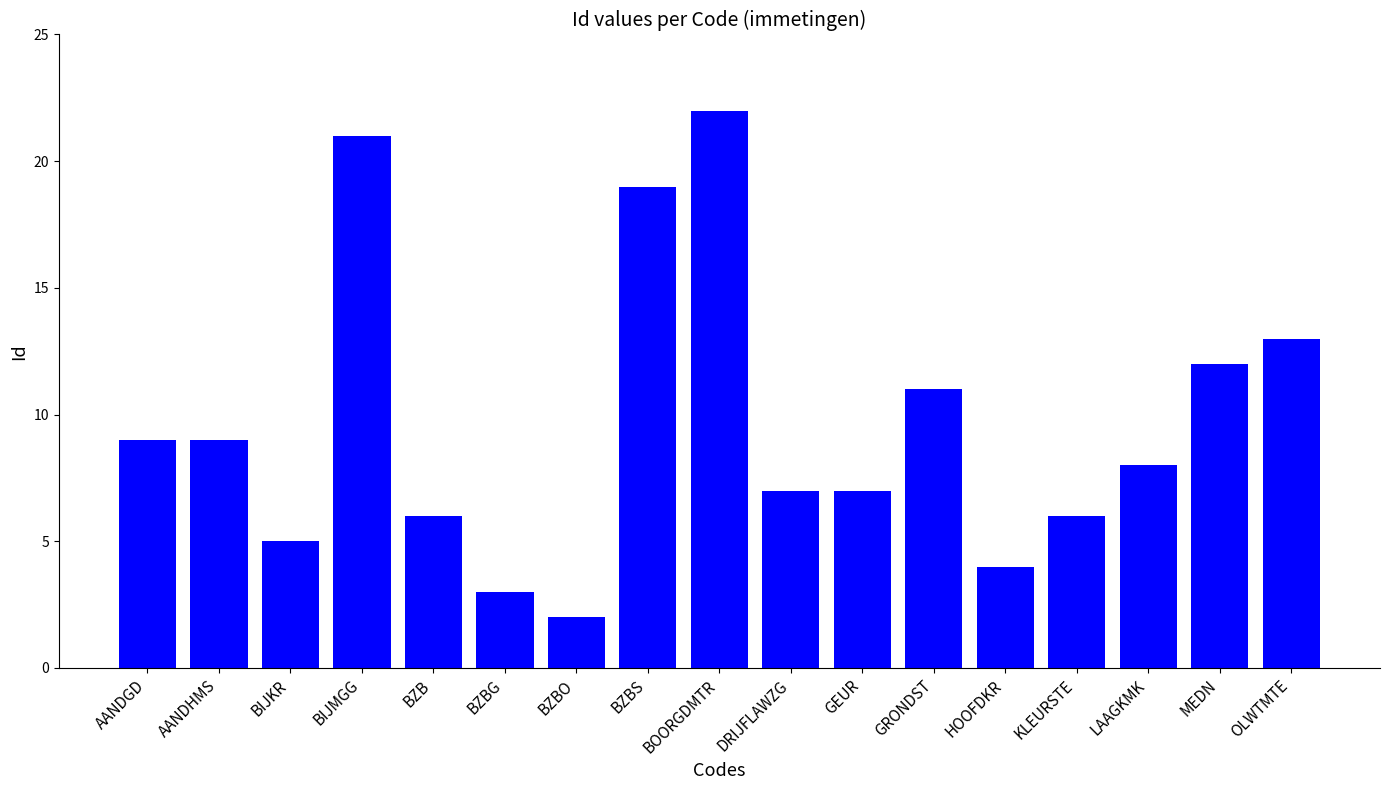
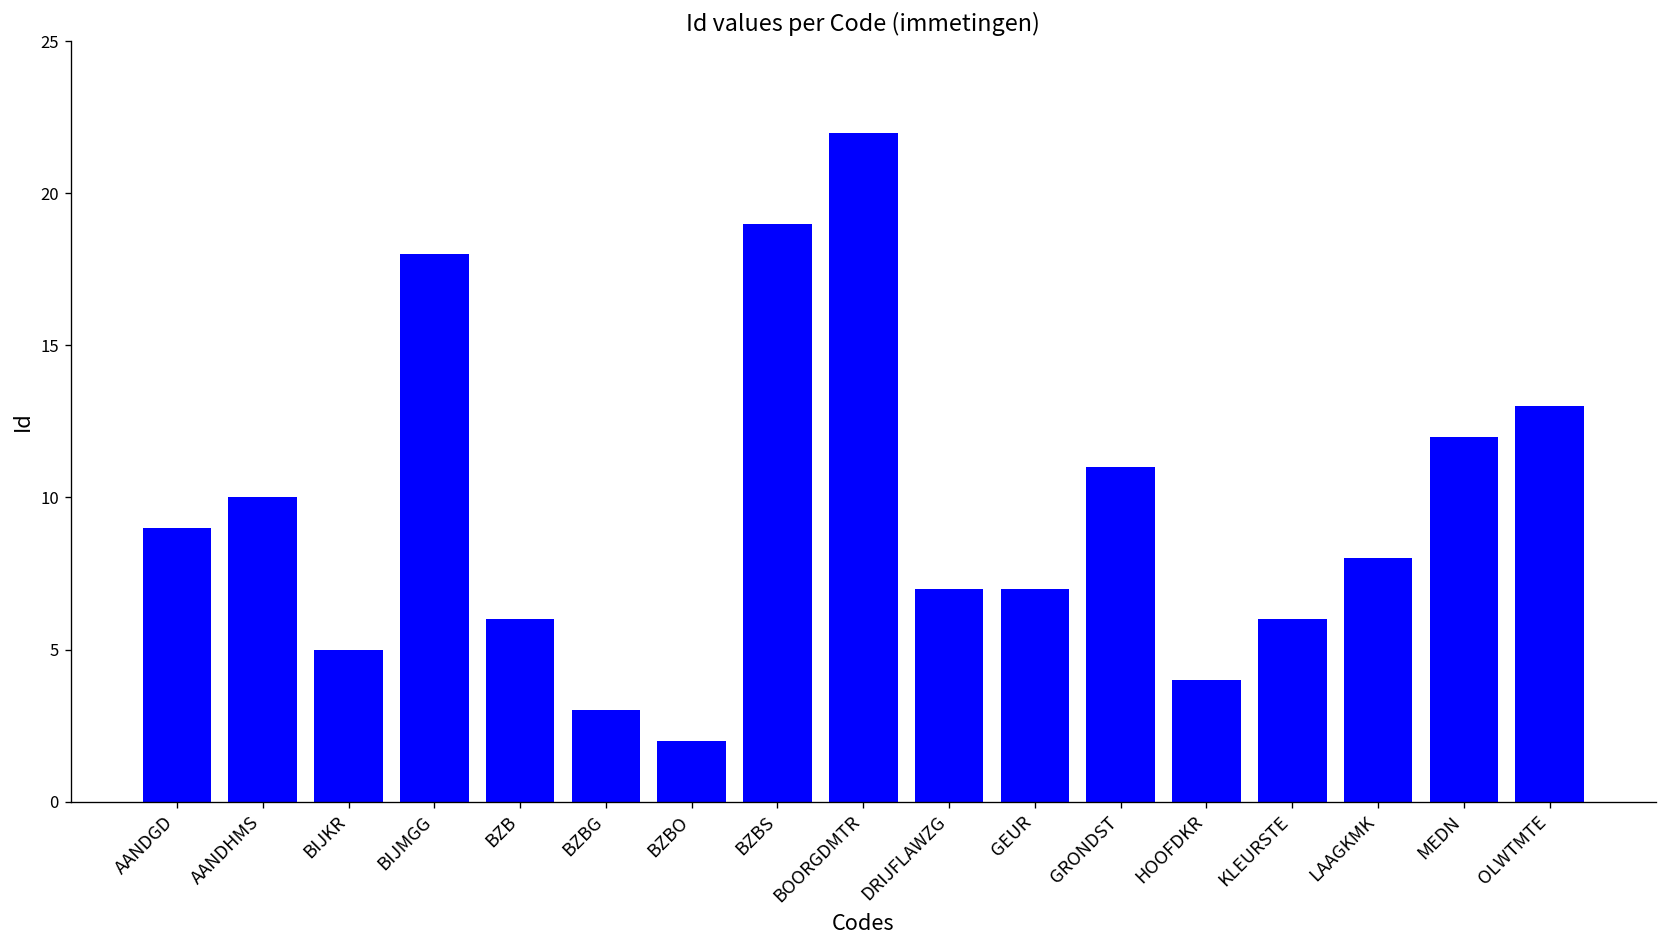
AANDHMS: 9 -> 10
BIJMGG: 21 -> 18
